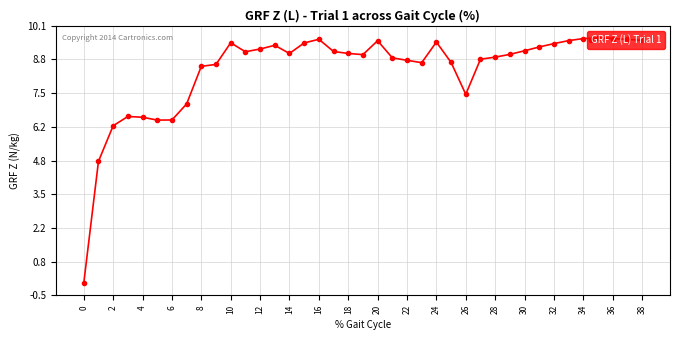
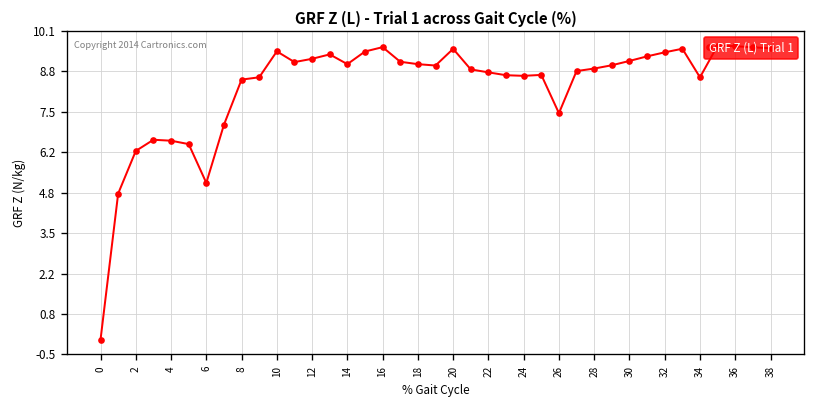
6: 6.4 -> 5.2
24: 9.5 -> 8.7
34: 9.6 -> 8.6
